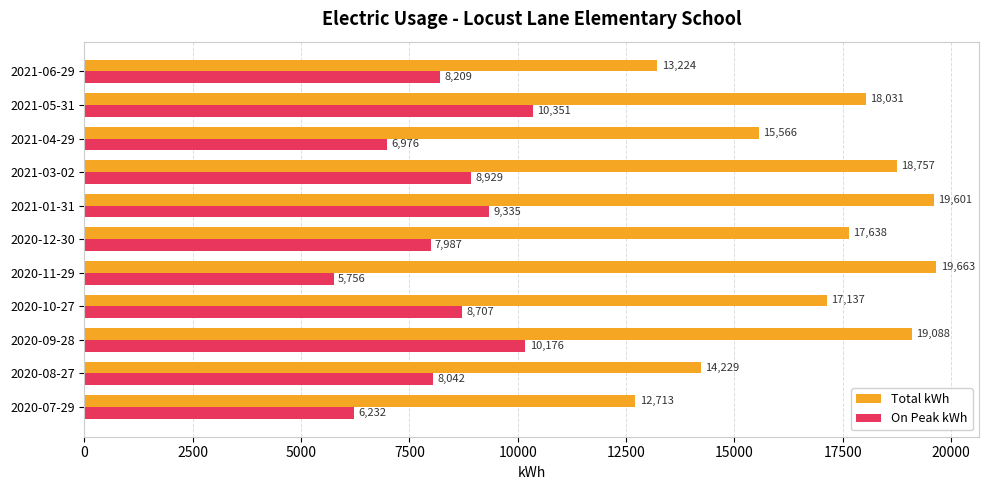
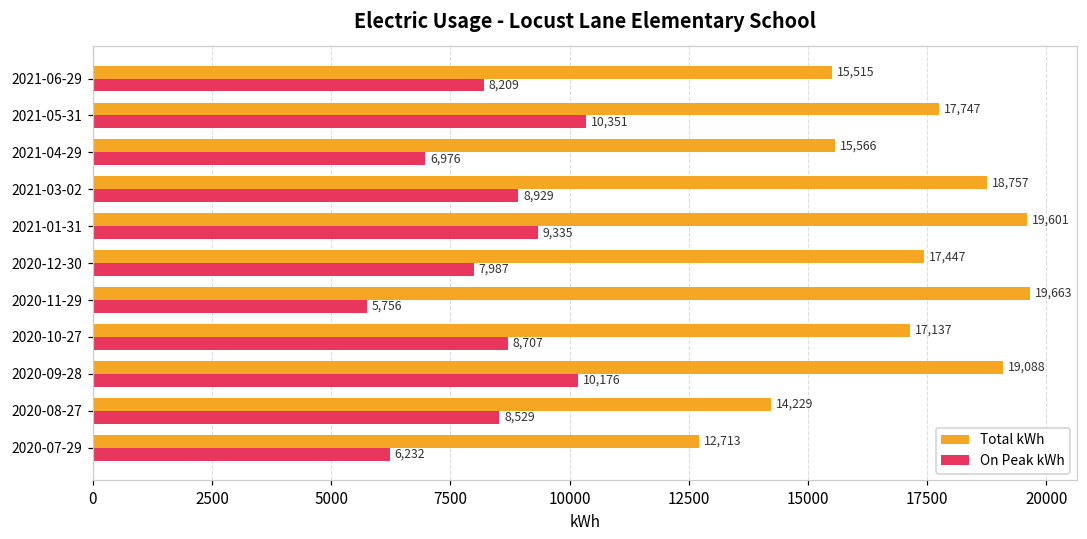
Total kWh, 2021-06-29: 13,224 -> 15,515
Total kWh, 2021-05-31: 18,031 -> 17,747
Total kWh, 2020-12-30: 17,638 -> 17,447
On Peak kWh, 2020-08-27: 8,042 -> 8,529
